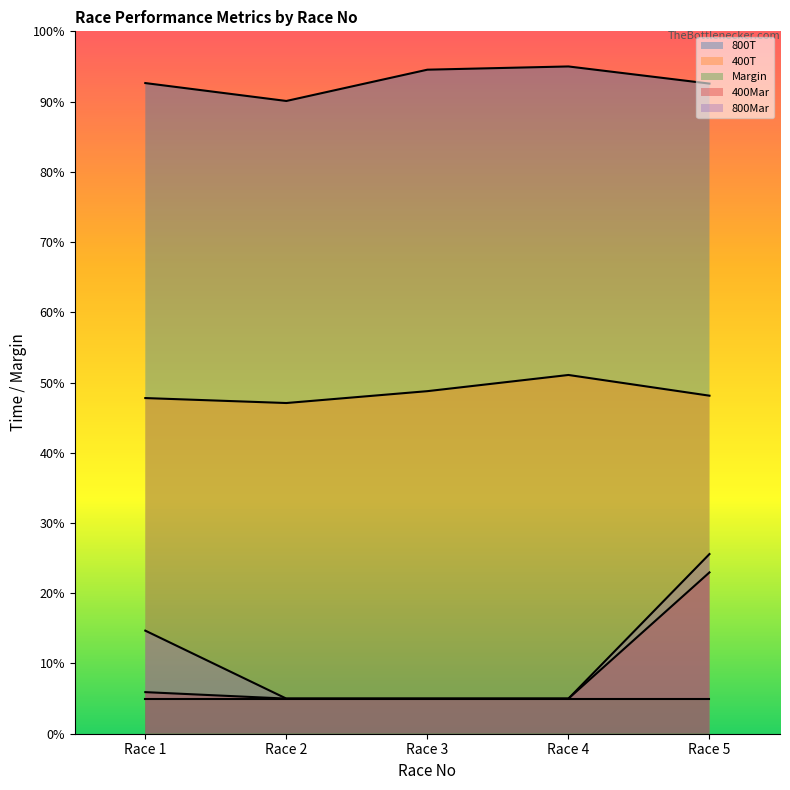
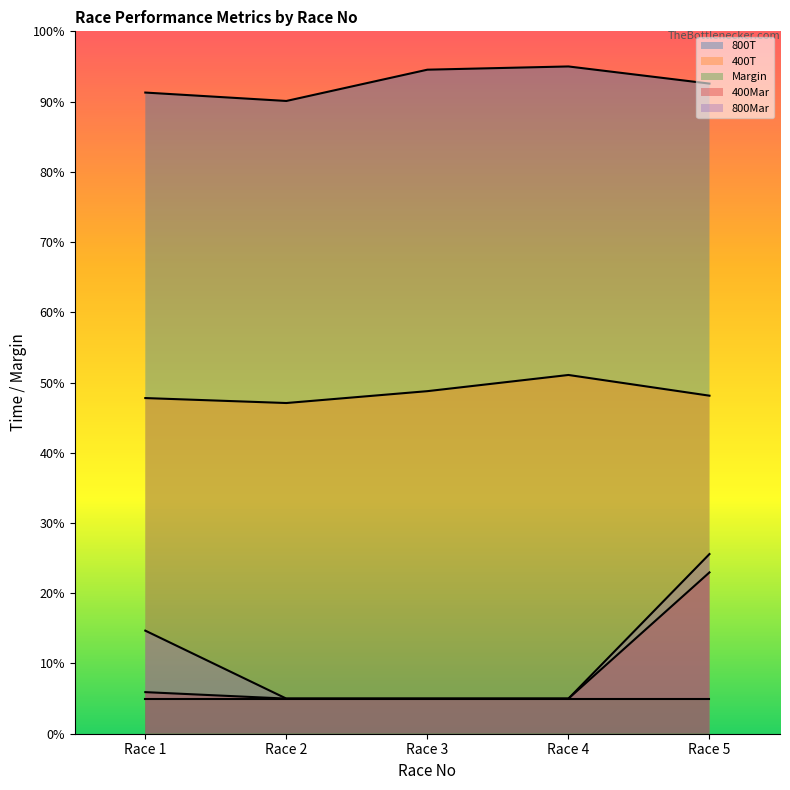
800T, Race 1: 93% -> 91%
